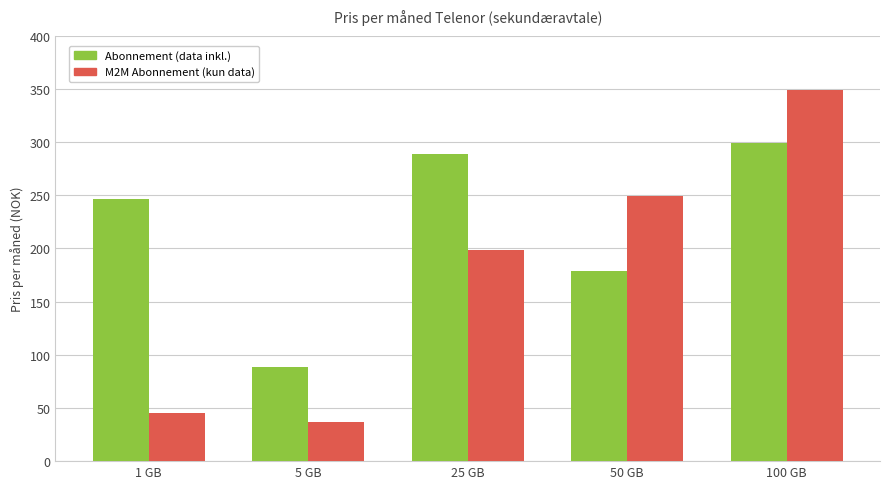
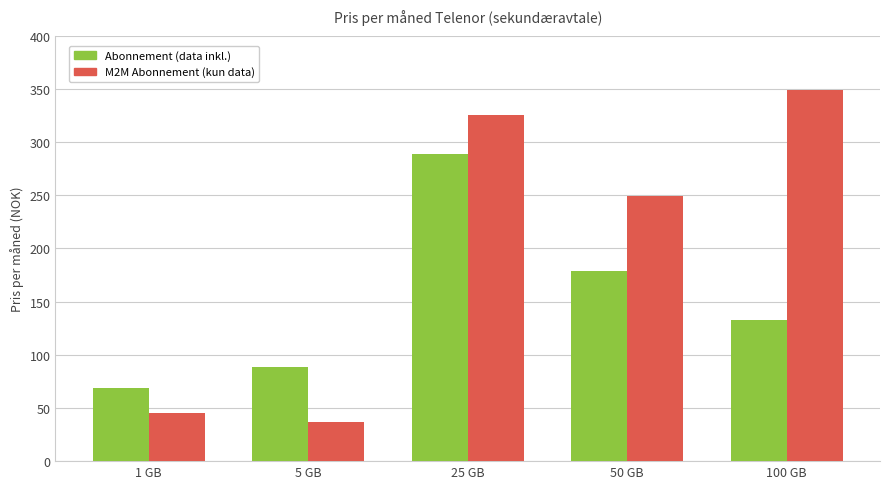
Abonnement (data inkl.), 1 GB: 247 -> 69
M2M Abonnement (kun data), 25 GB: 199 -> 326
Abonnement (data inkl.), 100 GB: 299 -> 133
